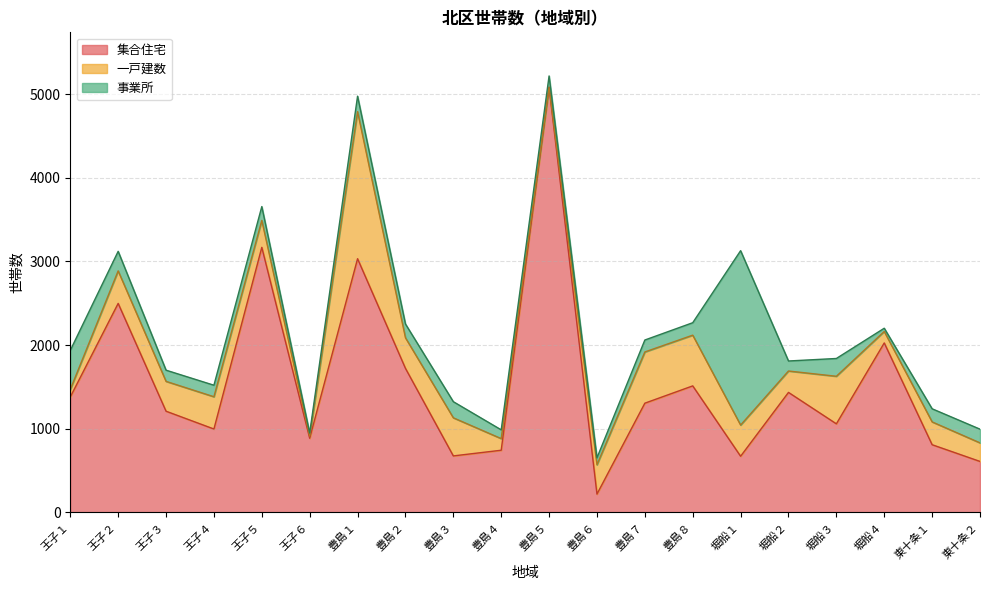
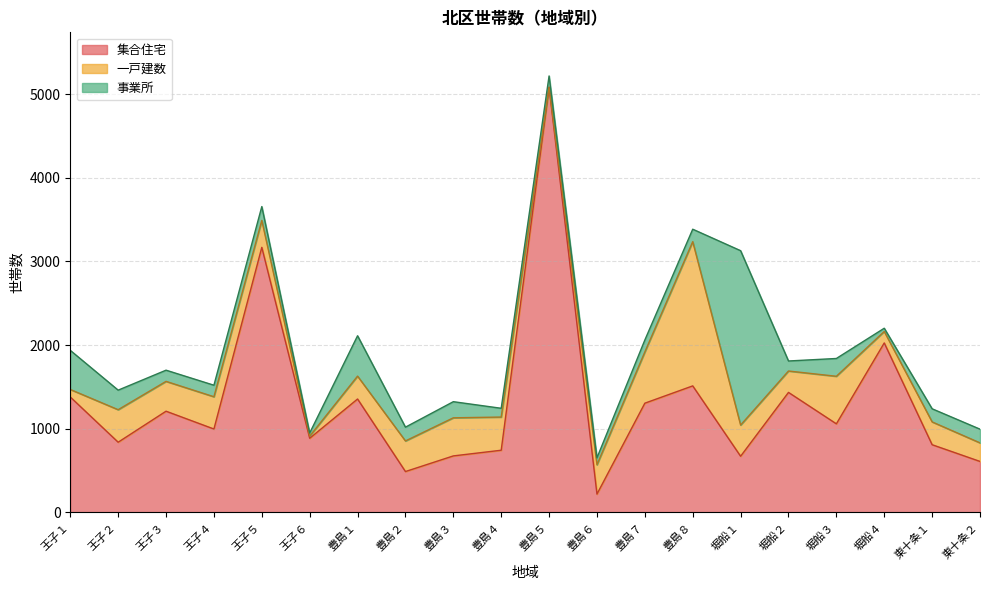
集合住宅, 王子２: 2500 -> 800
集合住宅, 豊島１: 3000 -> 1400
一戸建数, 豊島１: 1800 -> 300
事業所, 豊島１: 200 -> 500
集合住宅, 豊島２: 1700 -> 500
一戸建数, 豊島４: 100 -> 400
一戸建数, 豊島８: 600 -> 1700
